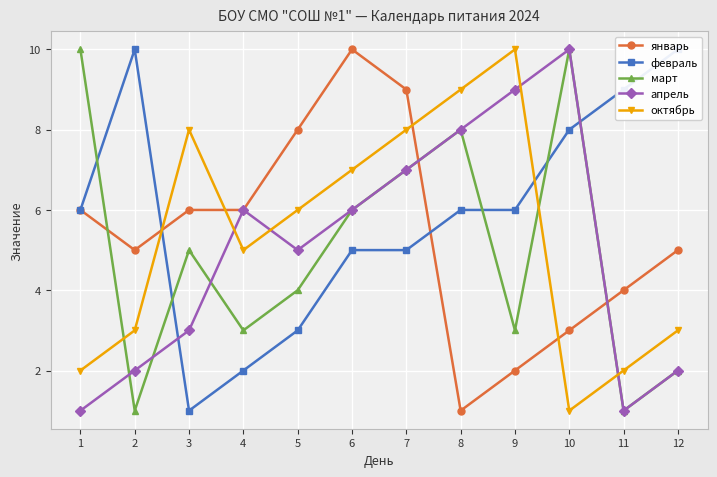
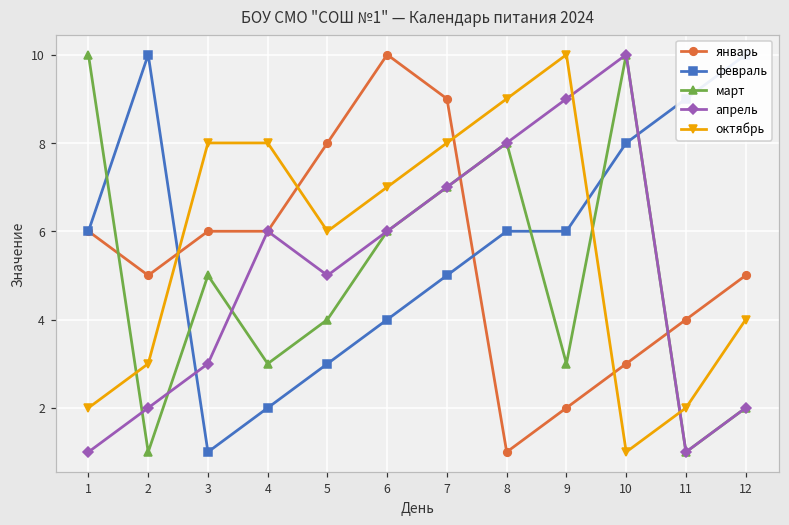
октябрь, 4: 5 -> 8
февраль, 6: 5 -> 4
октябрь, 12: 3 -> 4
